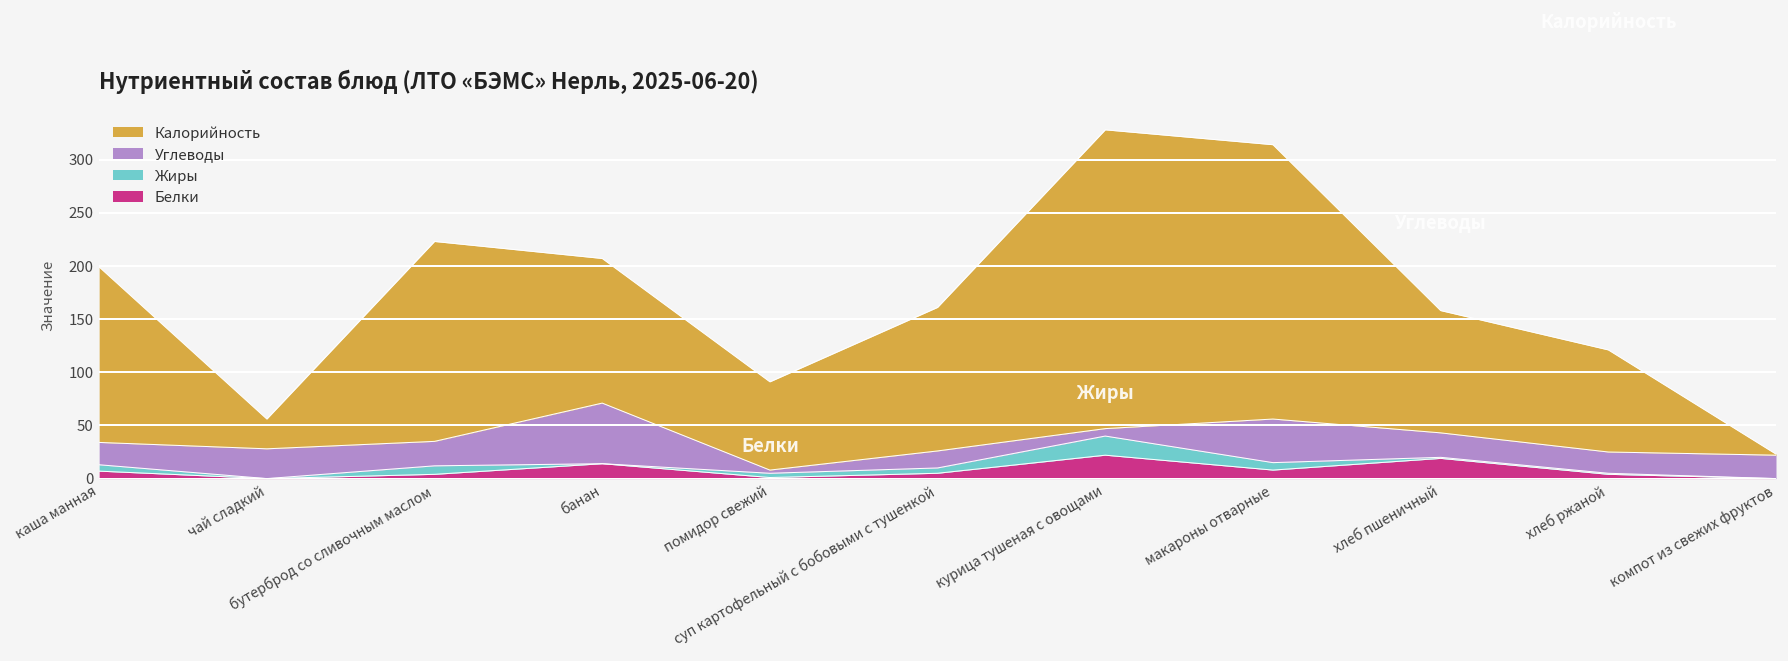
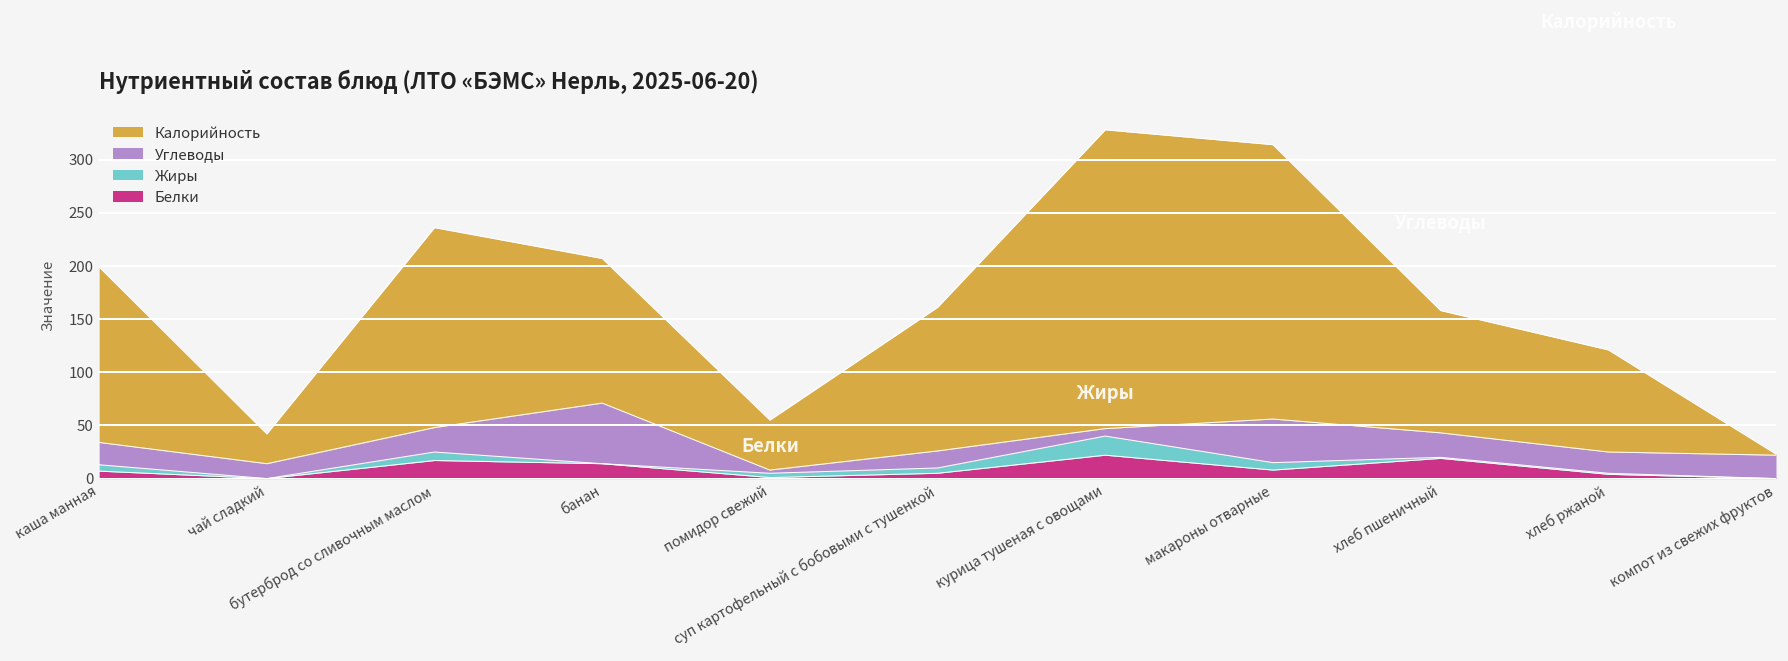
Углеводы, чай сладкий: 30 -> 10
Белки, бутерброд со сливочным маслом: 0 -> 20
Калорийность, помидор свежий: 80 -> 50
